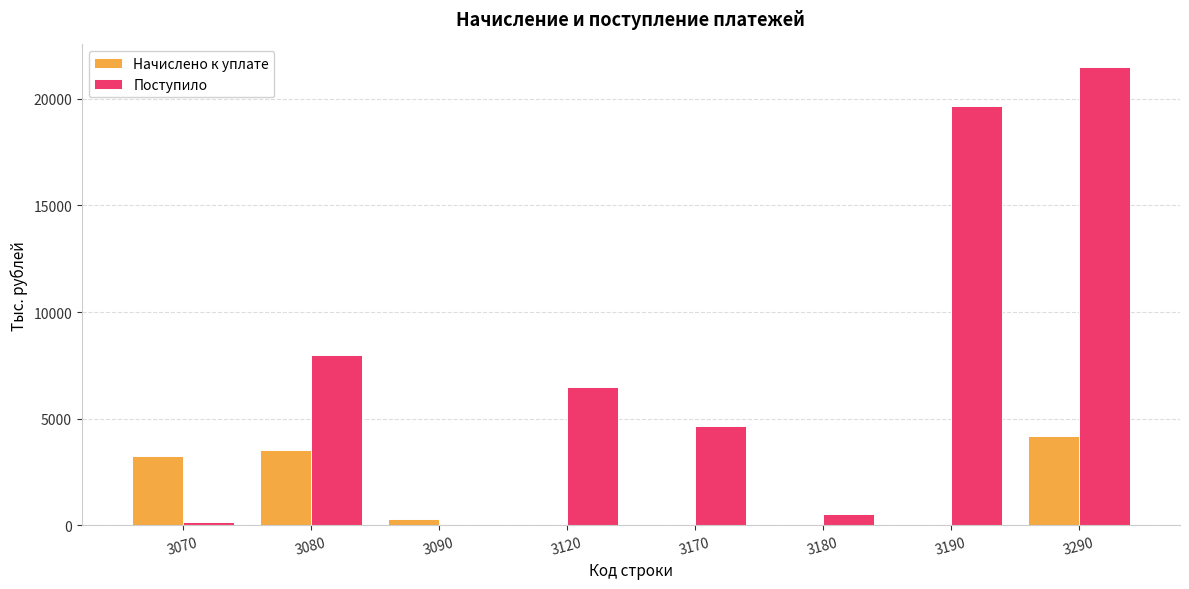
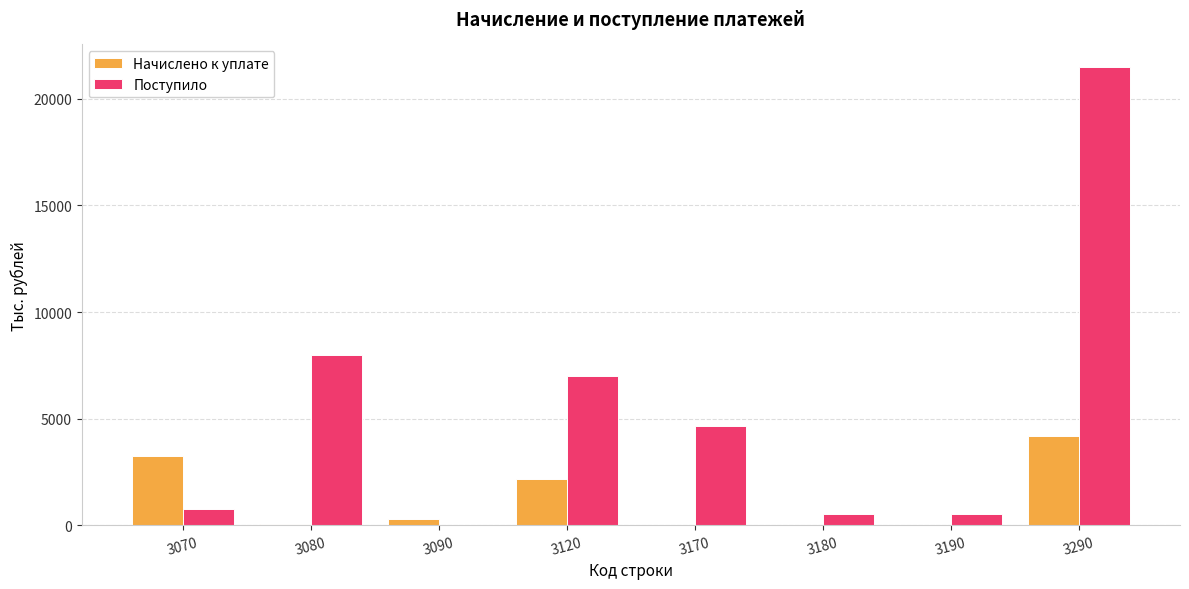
Поступило, 3070: 100 -> 800
Начислено к уплате, 3080: 3500 -> 0
Начислено к уплате, 3120: 0 -> 2200
Поступило, 3120: 6500 -> 7000
Поступило, 3190: 19700 -> 500
